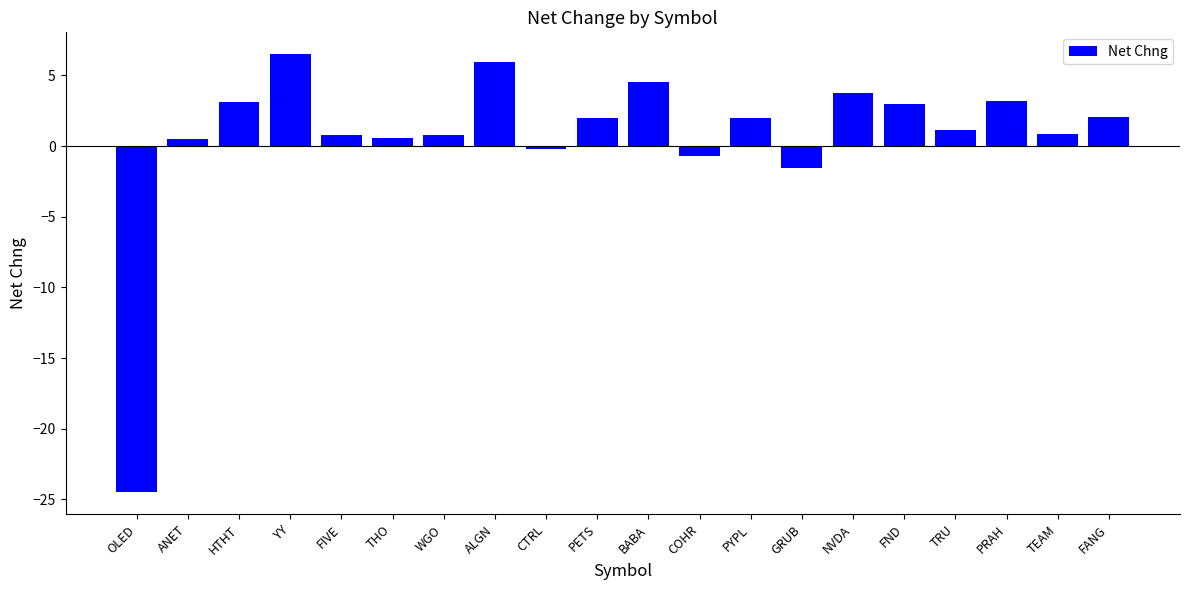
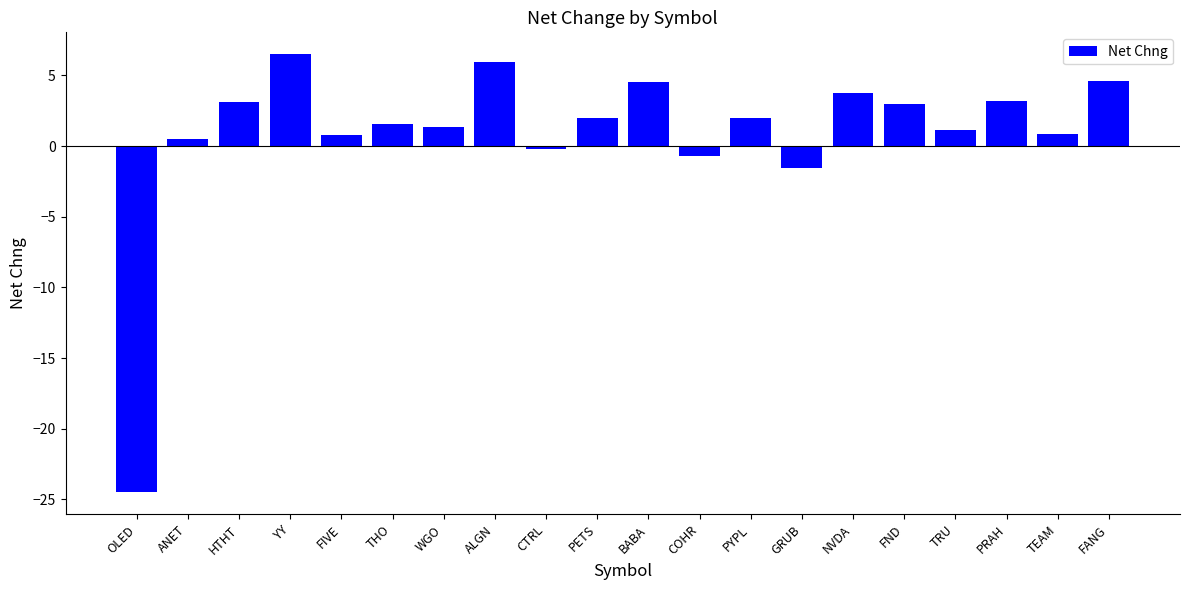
THO: 0.6 -> 1.6
WGO: 0.8 -> 1.4
FANG: 2.0 -> 4.6
